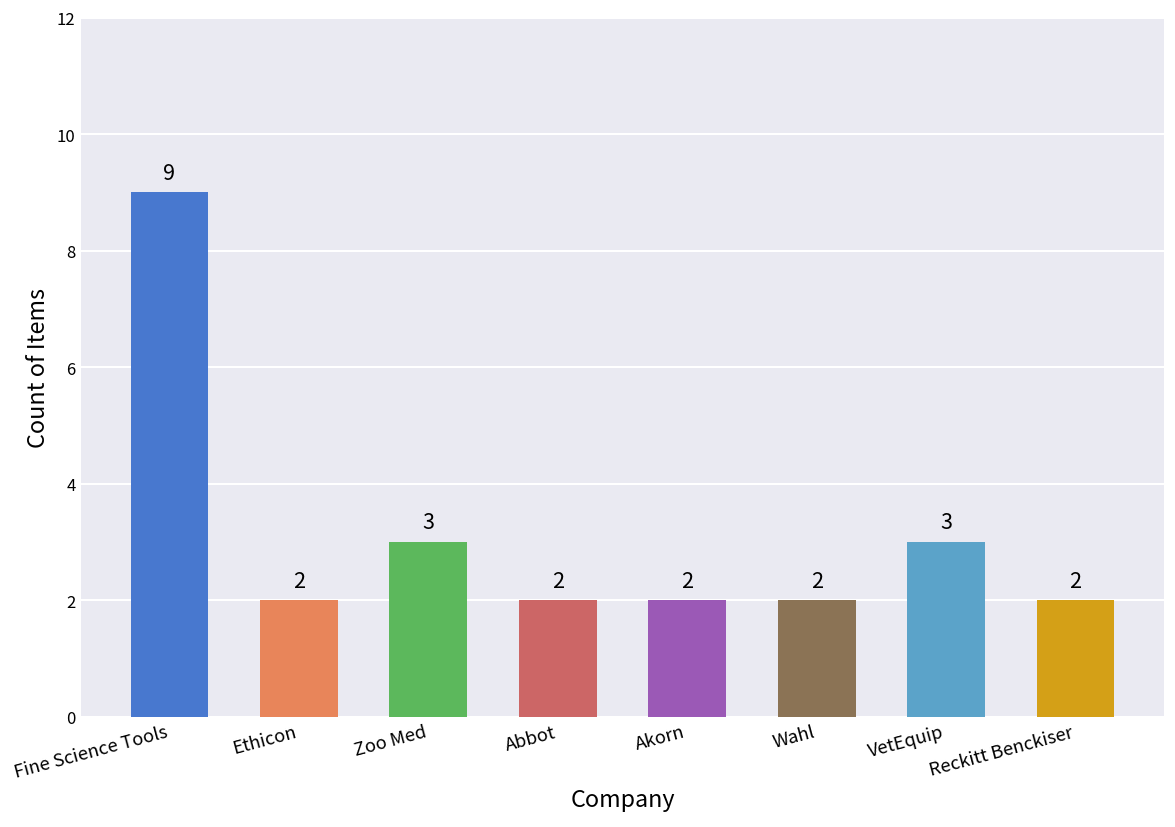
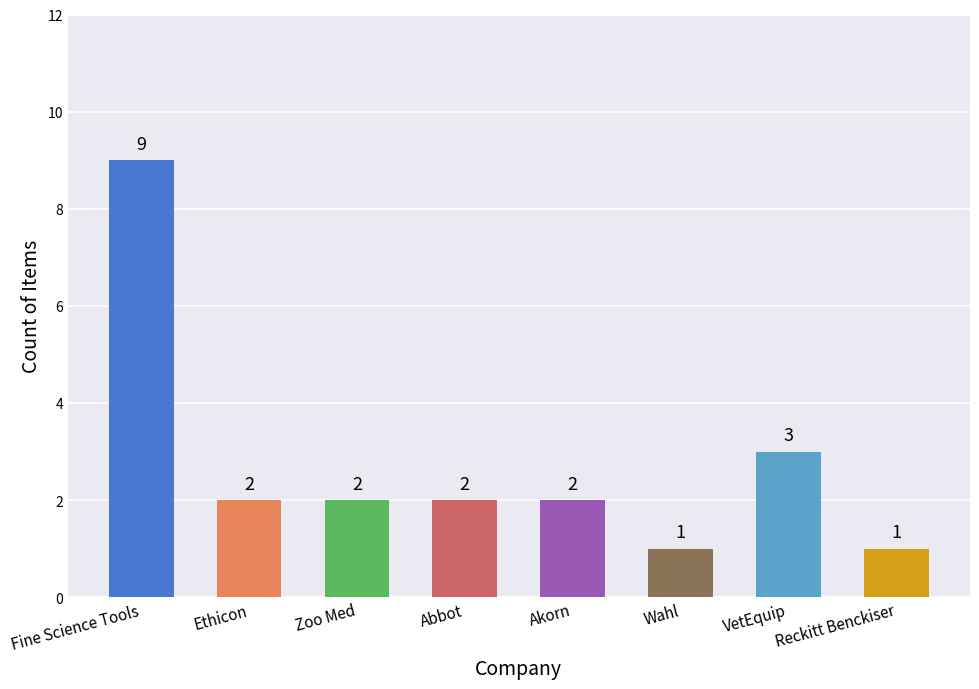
Zoo Med: 3 -> 2
Wahl: 2 -> 1
Reckitt Benckiser: 2 -> 1
